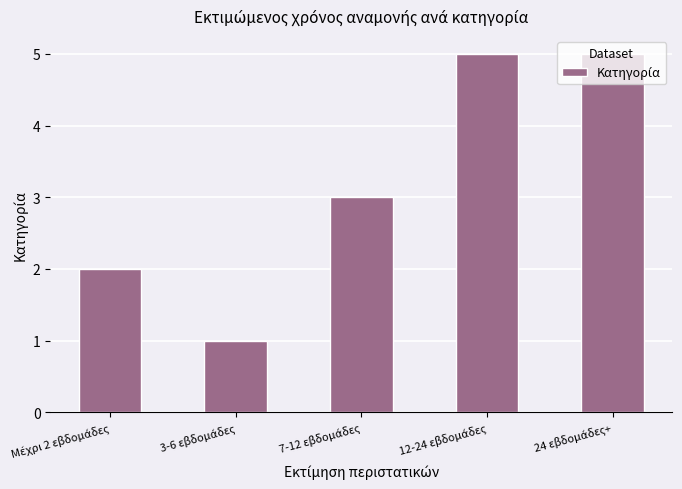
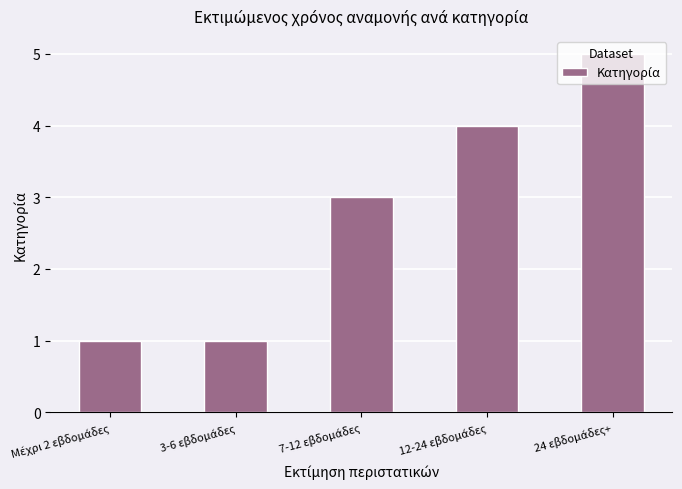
Μέχρι 2 εβδομάδες: 2 -> 1
12-24 εβδομάδες: 5 -> 4
